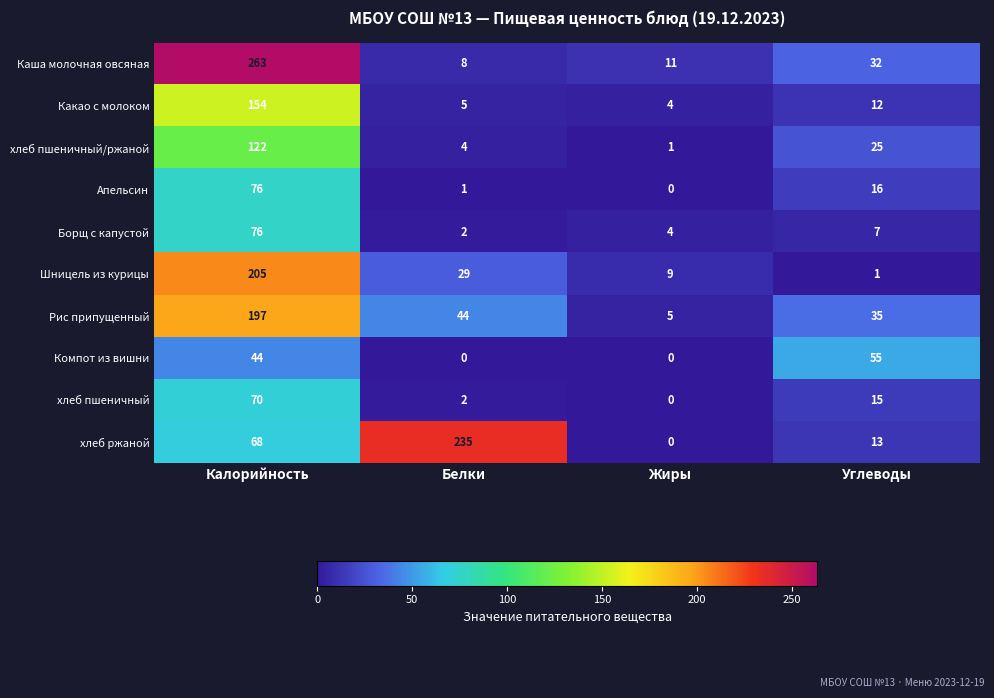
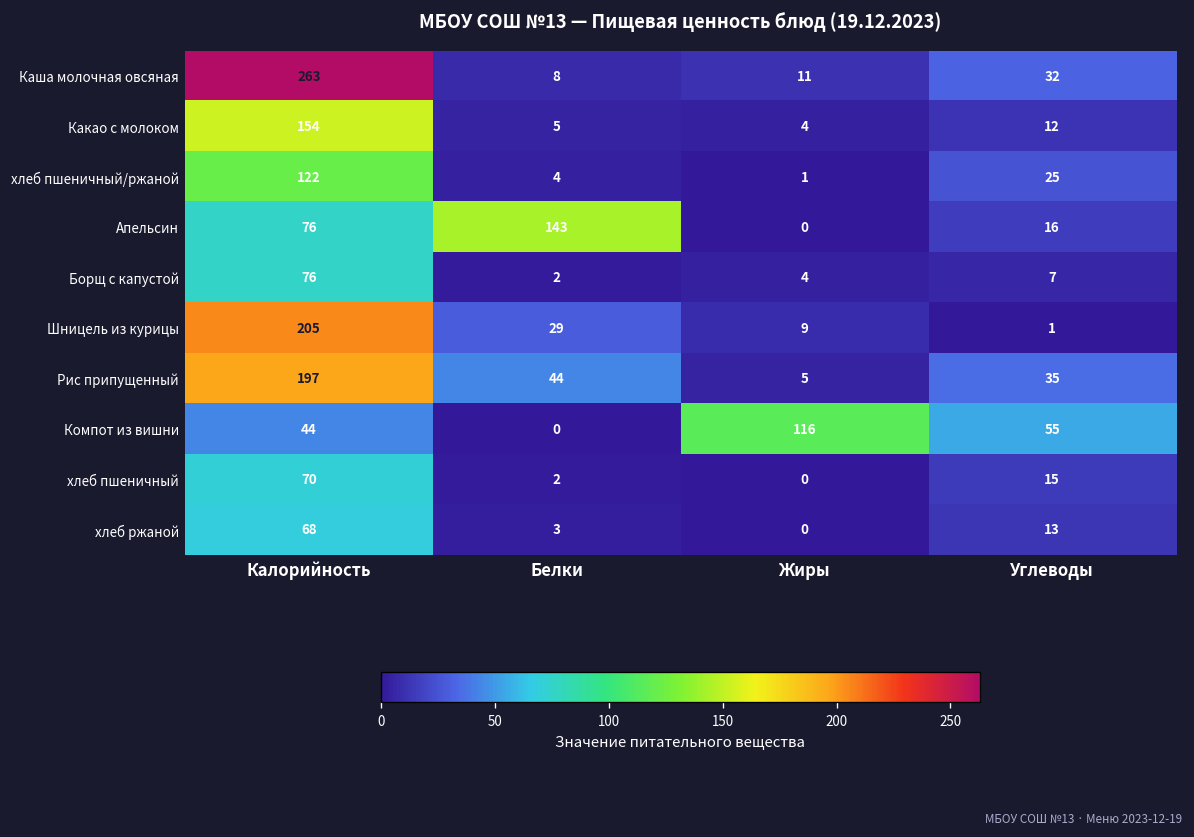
Апельсин, Белки: 1 -> 143
Компот из вишни, Жиры: 0 -> 116
хлеб ржаной, Белки: 235 -> 3
